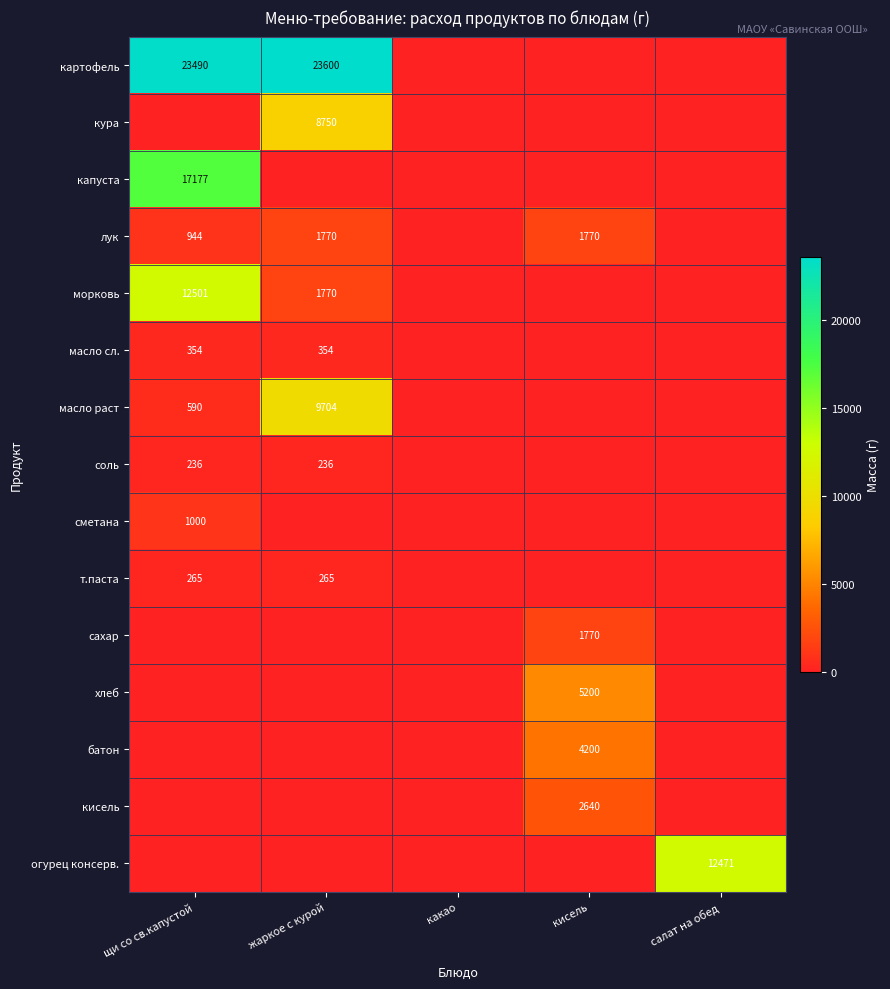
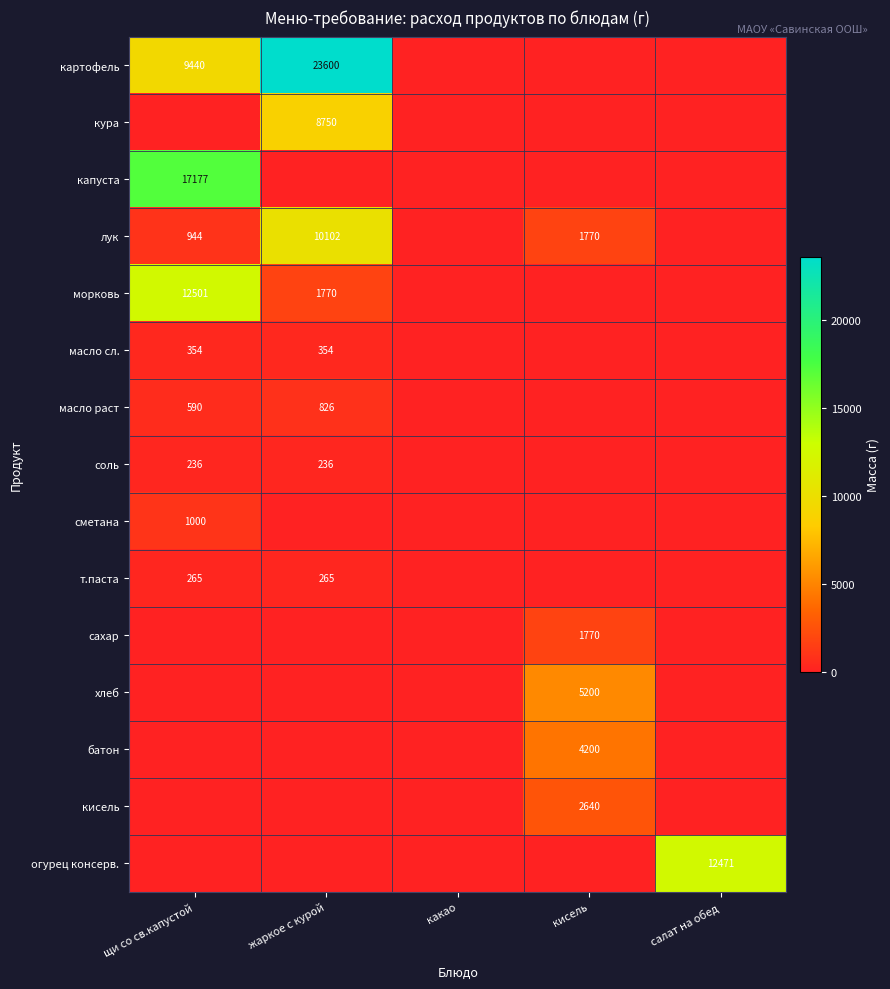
картофель, щи со св.капустой: 23490 -> 9440
лук, жаркое с курой: 1770 -> 10102
масло раст, жаркое с курой: 9704 -> 826
